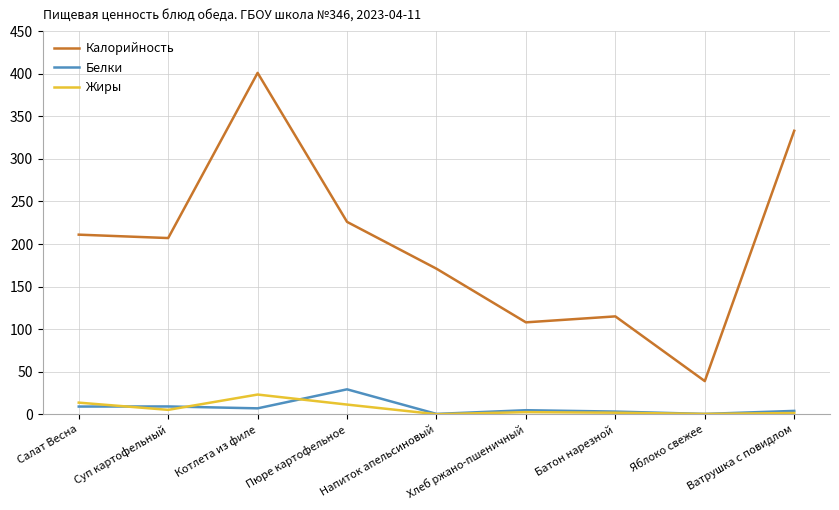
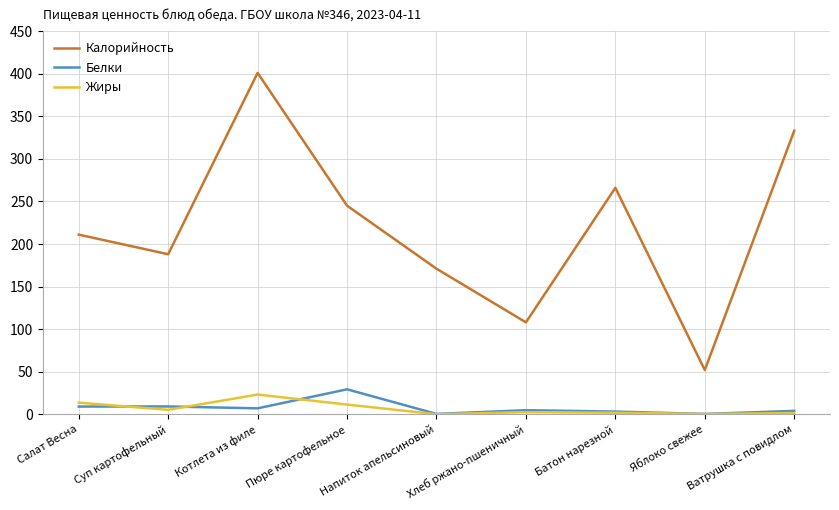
Калорийность, Суп картофельный: 210 -> 190
Калорийность, Пюре картофельное: 230 -> 250
Калорийность, Батон нарезной: 120 -> 270
Калорийность, Яблоко свежее: 40 -> 50
